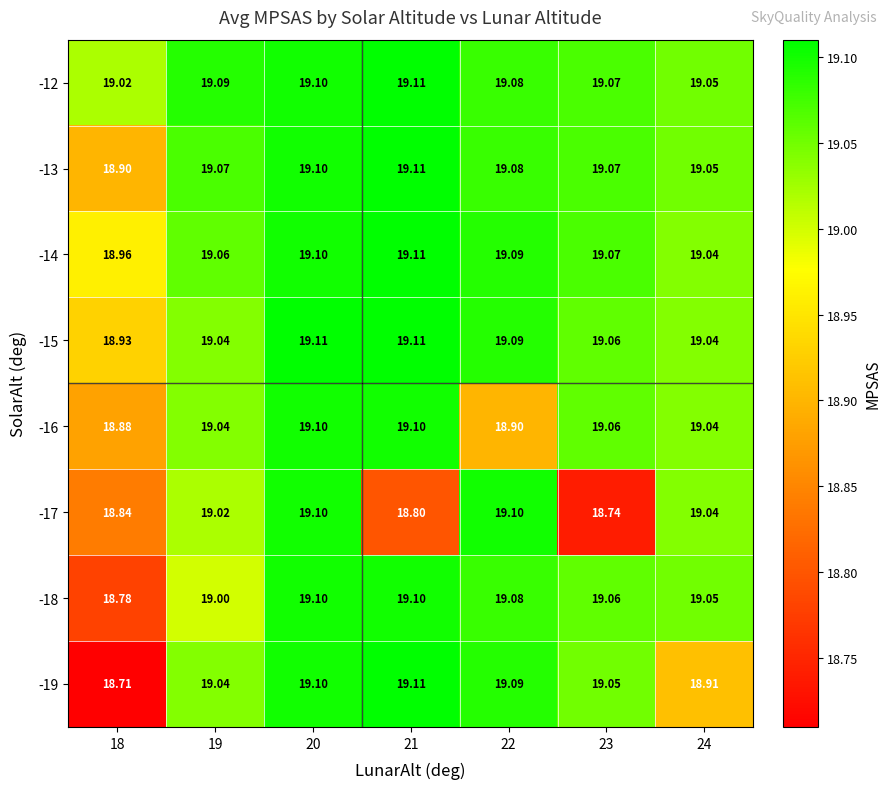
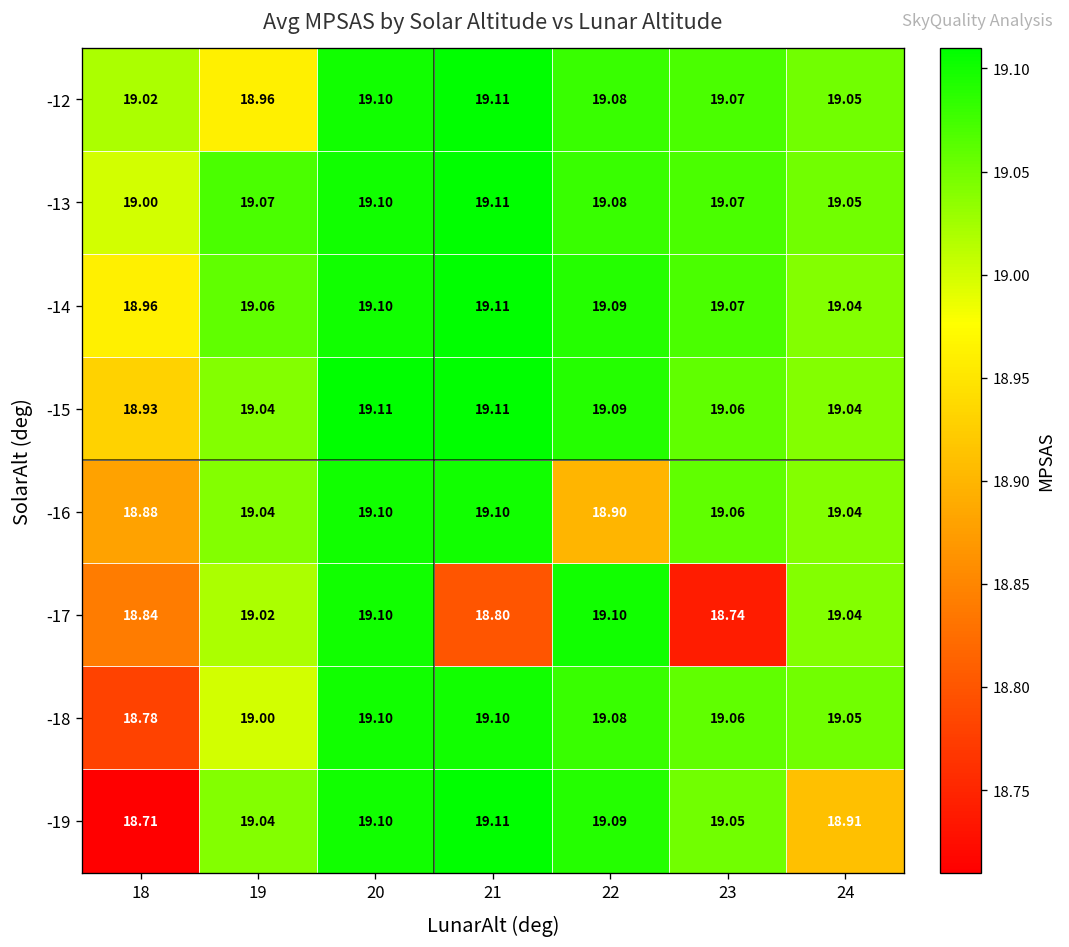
-12, 19: 19.09 -> 18.96
-13, 18: 18.90 -> 19.00
